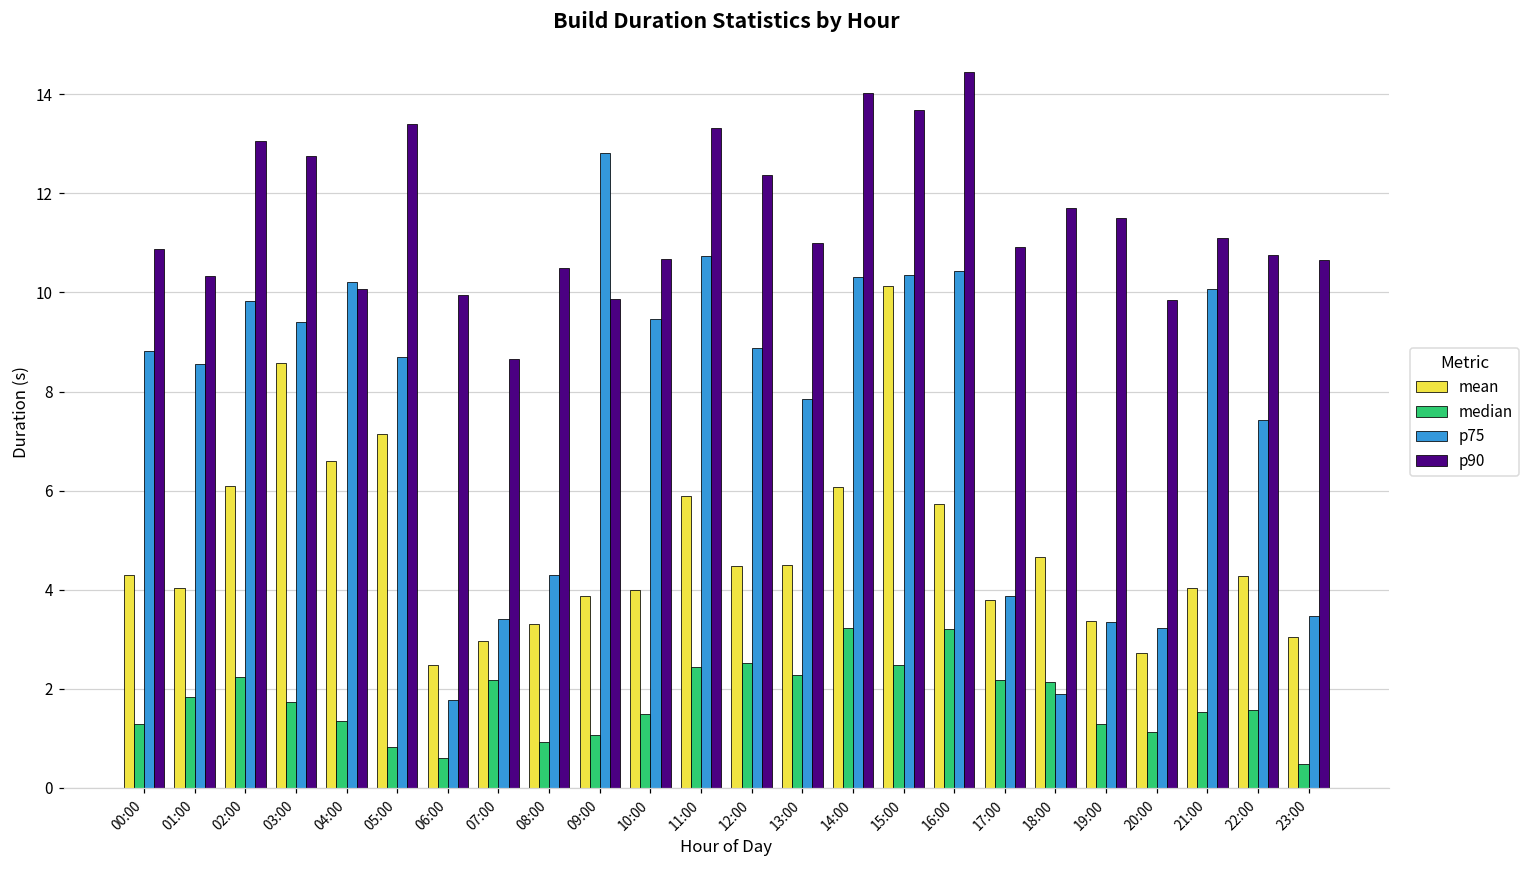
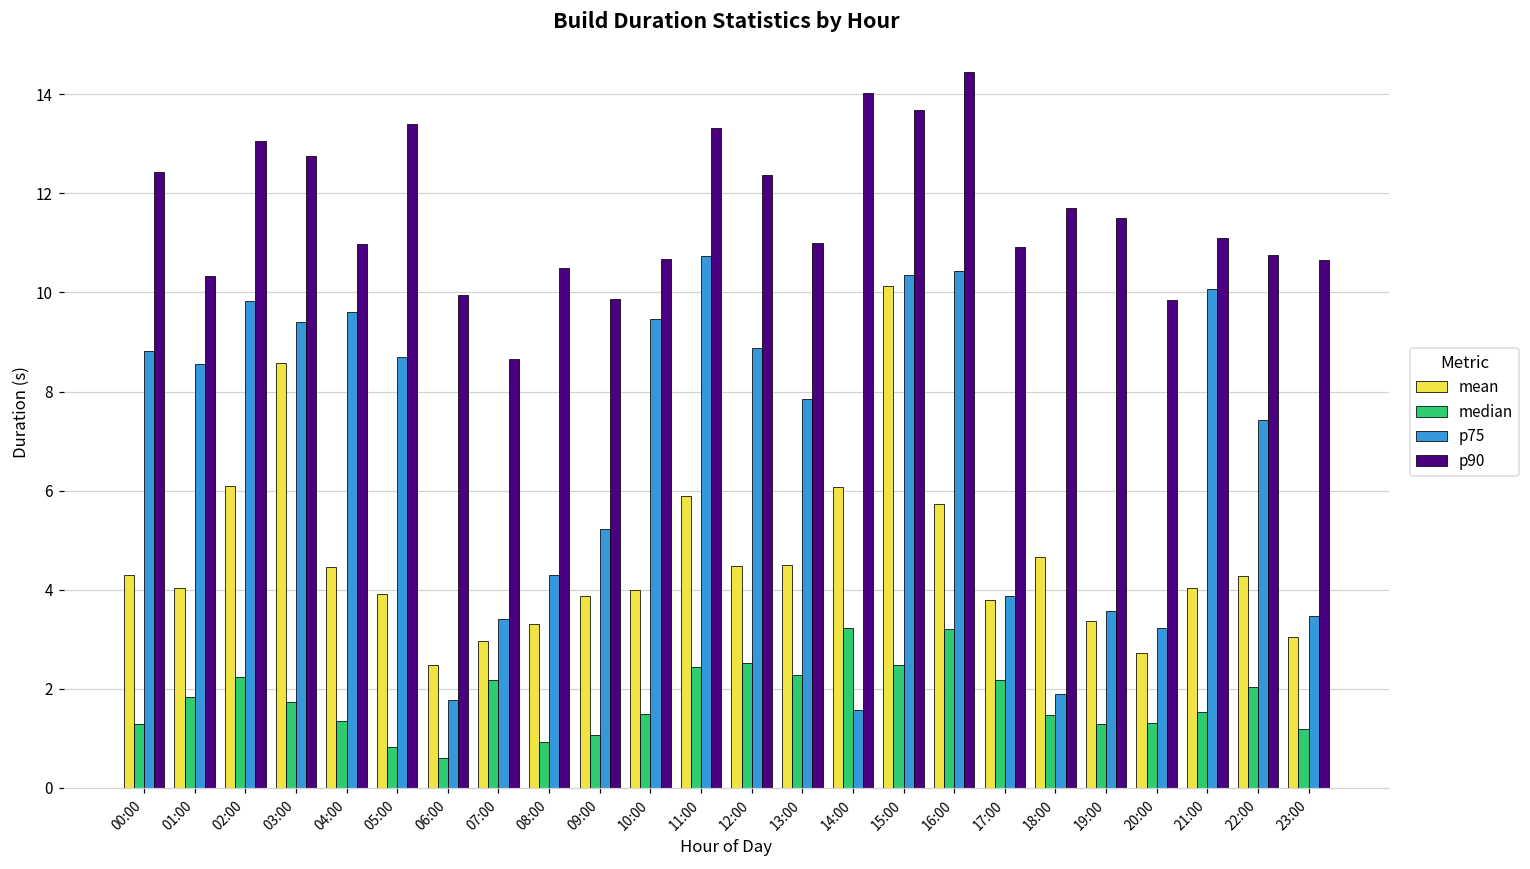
p90, 00:00: 10.9 -> 12.4
mean, 04:00: 6.6 -> 4.5
p75, 04:00: 10.2 -> 9.6
p90, 04:00: 10.1 -> 11.0
mean, 05:00: 7.1 -> 3.9
p75, 09:00: 12.8 -> 5.2
p75, 14:00: 10.3 -> 1.6
median, 18:00: 2.1 -> 1.5
p75, 19:00: 3.3 -> 3.6
median, 20:00: 1.1 -> 1.3
median, 22:00: 1.6 -> 2.0
median, 23:00: 0.5 -> 1.2
